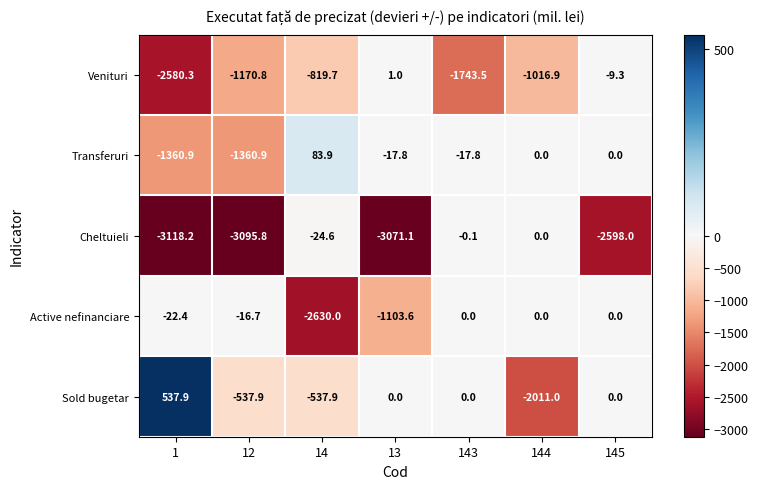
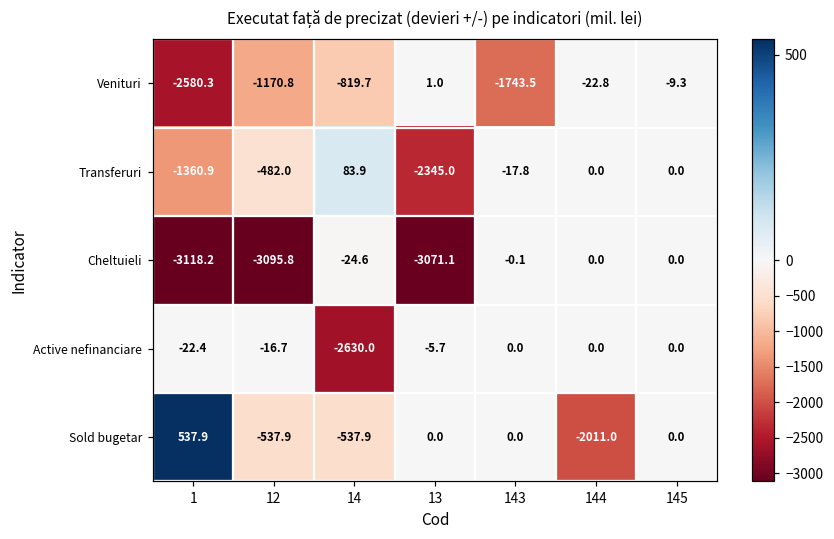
Venituri, 144: -1016.9 -> -22.8
Transferuri, 12: -1360.9 -> -482.0
Transferuri, 13: -17.8 -> -2345.0
Cheltuieli, 145: -2598.0 -> 0.0
Active nefinanciare, 13: -1103.6 -> -5.7
